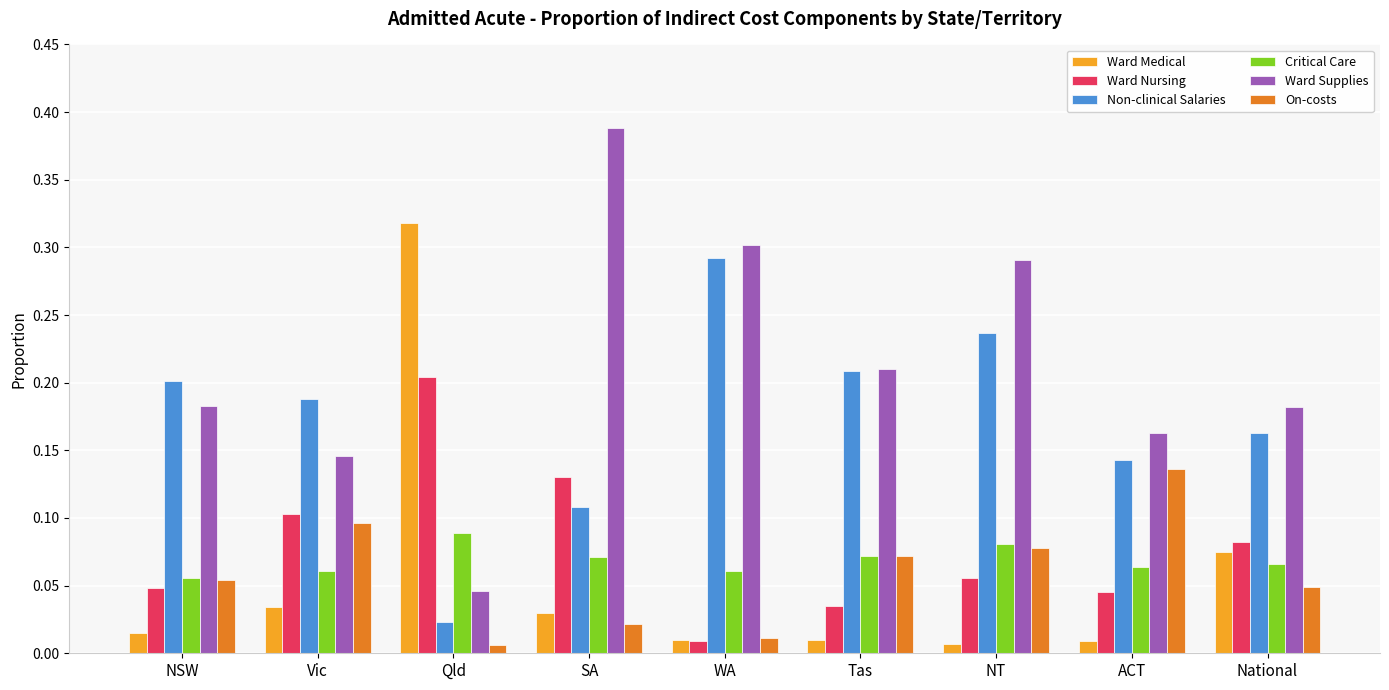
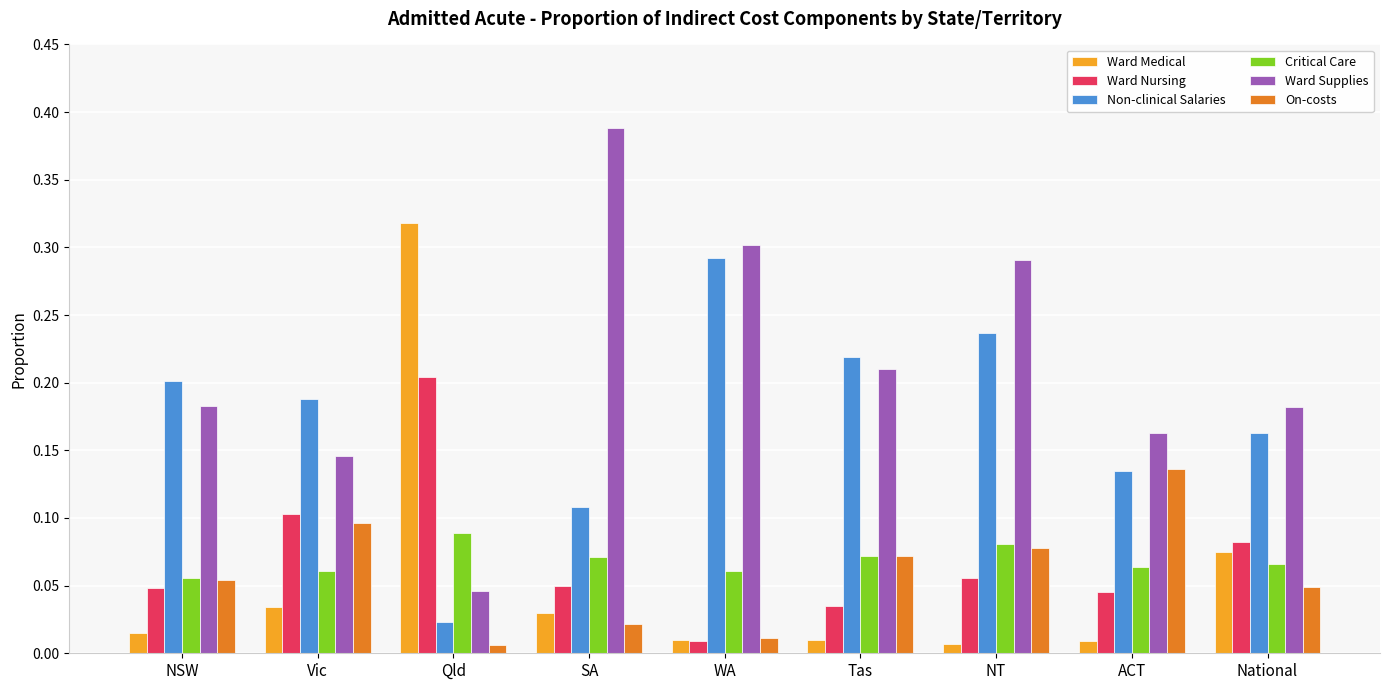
Ward Nursing, SA: 0.13 -> 0.05
Non-clinical Salaries, Tas: 0.209 -> 0.219
Non-clinical Salaries, ACT: 0.143 -> 0.135
